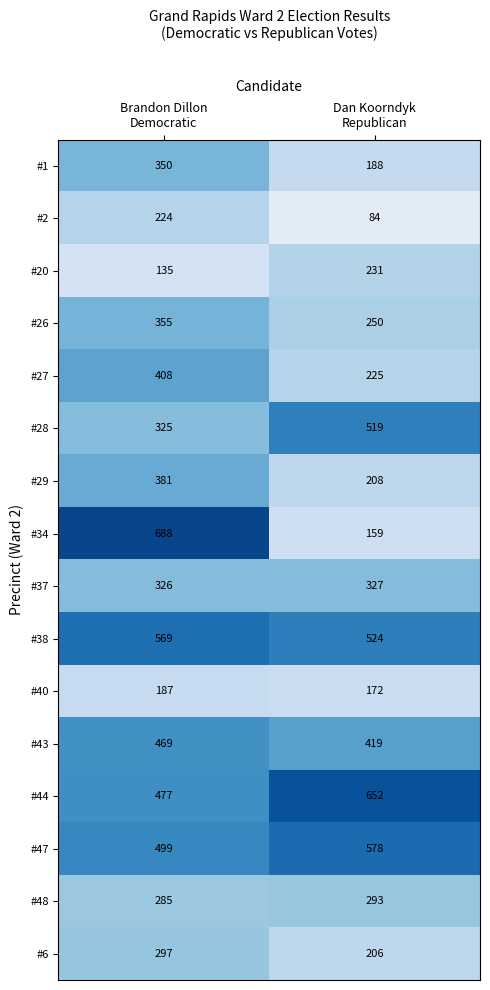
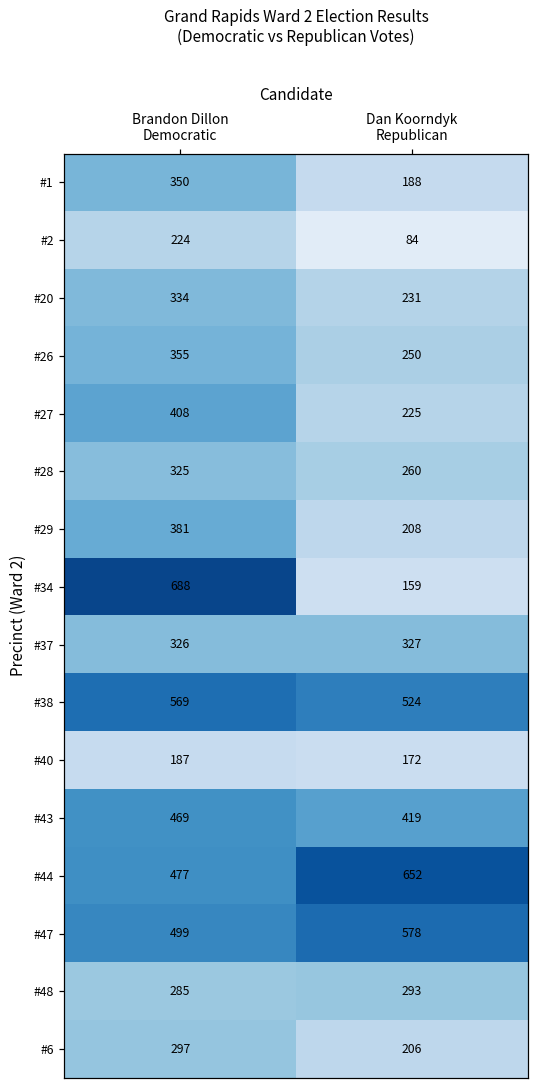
#20, Brandon Dillon Democratic: 135 -> 334
#28, Dan Koorndyk Republican: 519 -> 260
